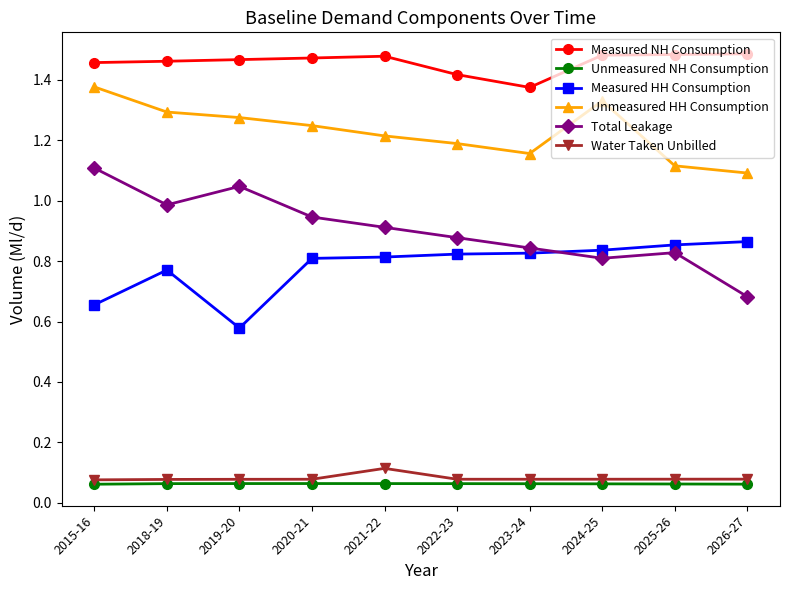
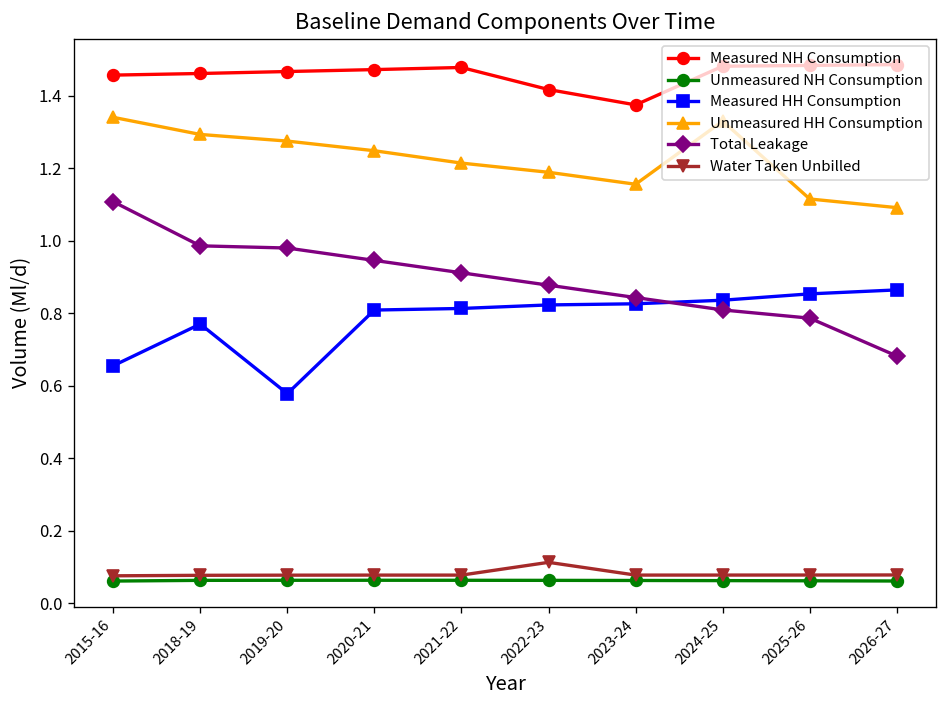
Unmeasured HH Consumption, 2015-16: 1.38 -> 1.34
Total Leakage, 2019-20: 1.05 -> 0.98
Water Taken Unbilled, 2021-22: 0.11 -> 0.08
Water Taken Unbilled, 2022-23: 0.08 -> 0.11
Total Leakage, 2025-26: 0.83 -> 0.79
